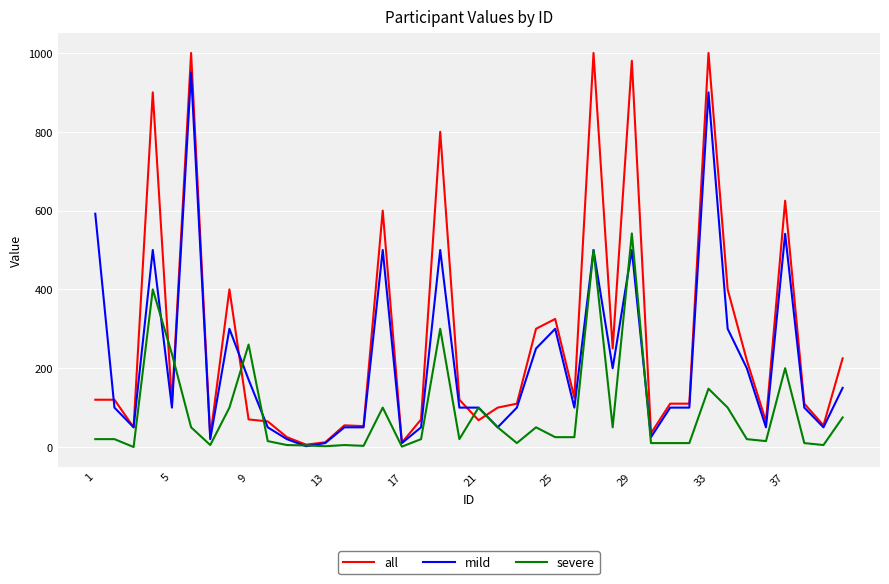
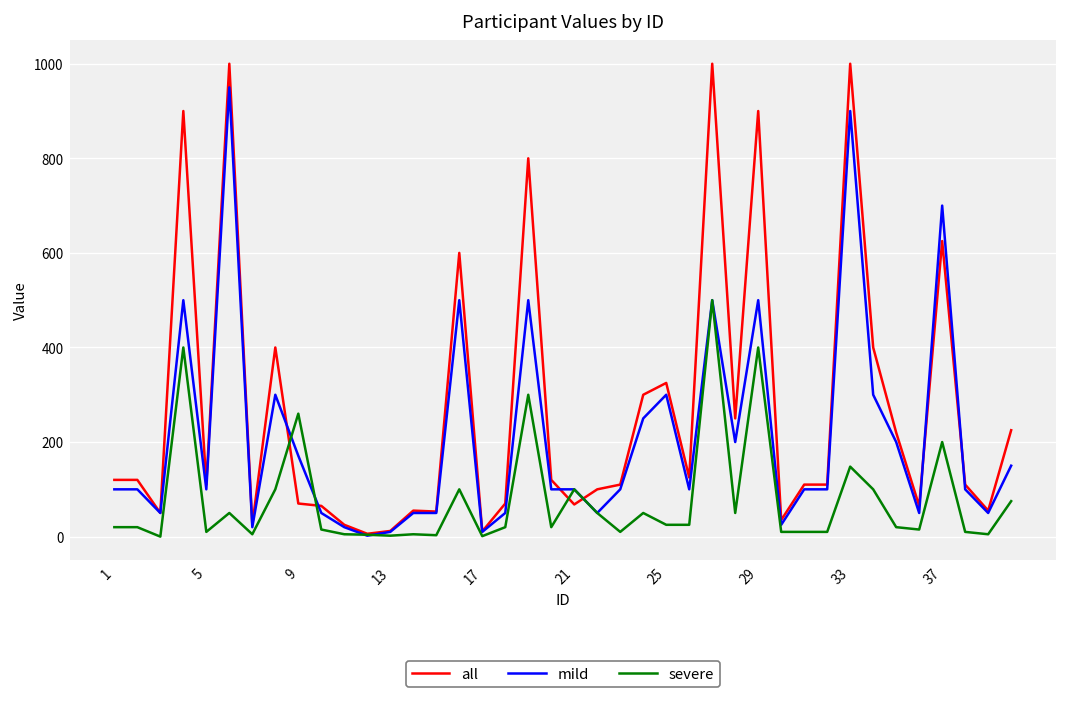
mild, 1: 590 -> 100
severe, 5: 240 -> 10
all, 29: 980 -> 900
severe, 29: 540 -> 400
mild, 37: 540 -> 700
